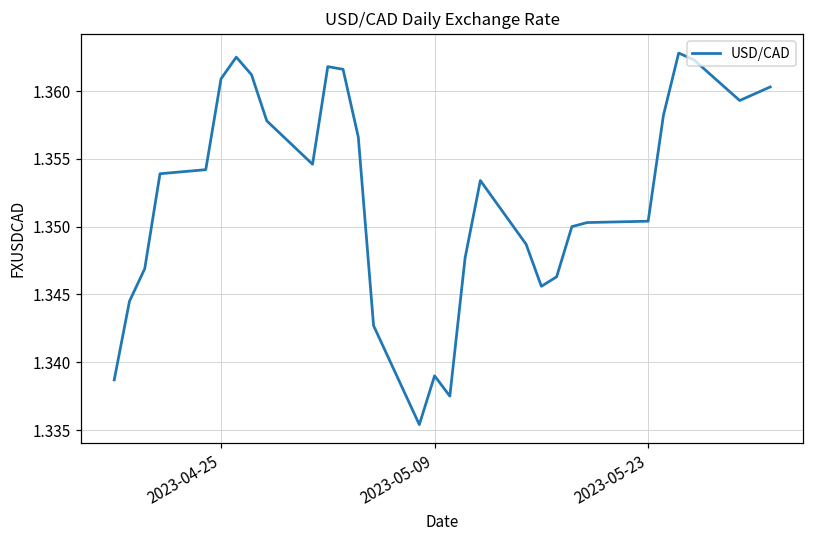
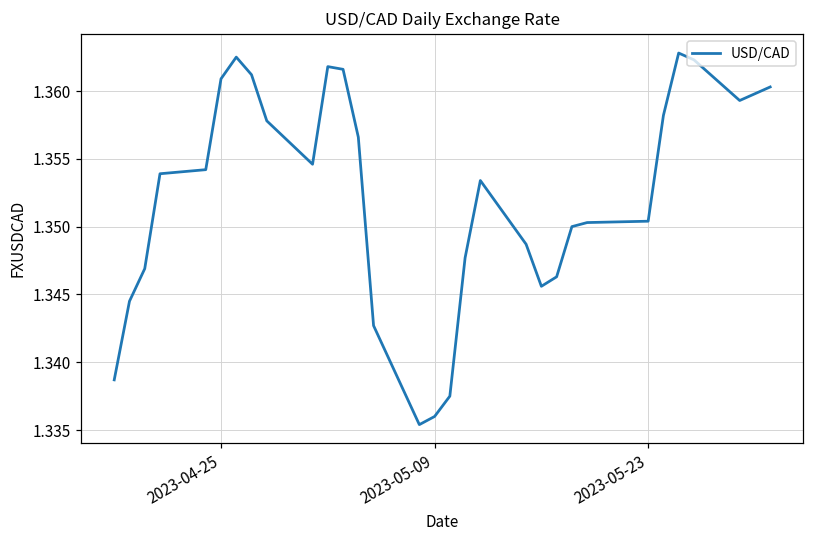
2023-05-09: 1.339 -> 1.336
